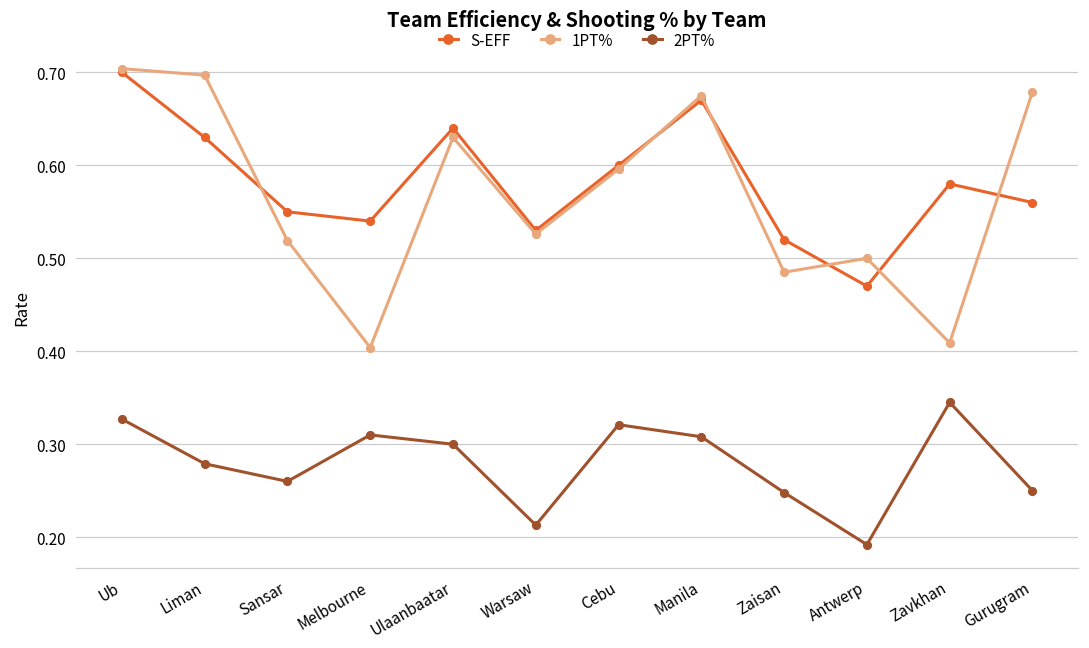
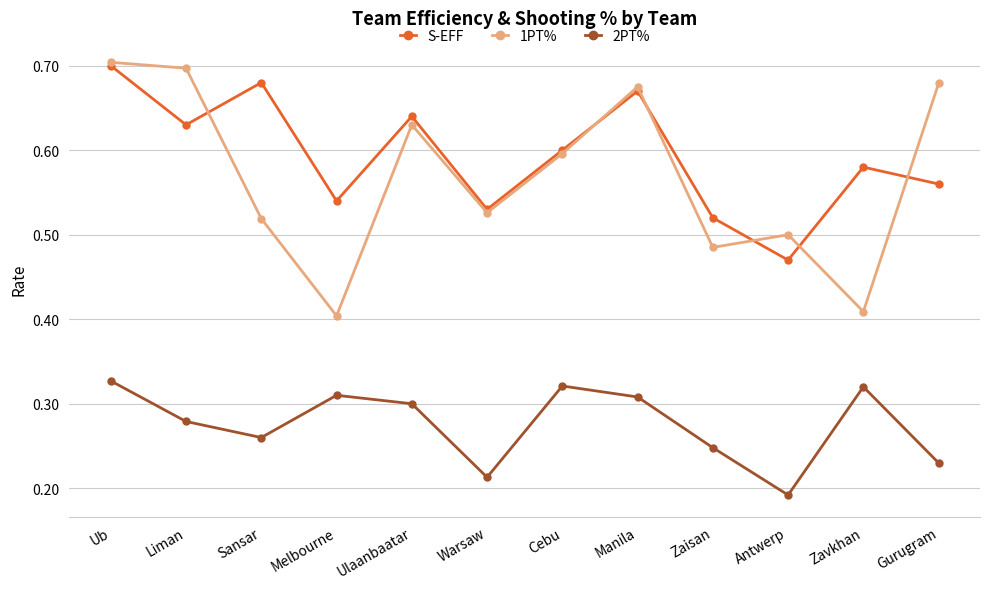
S-EFF, Sansar: 0.55 -> 0.68
2PT%, Zavkhan: 0.35 -> 0.32
2PT%, Gurugram: 0.25 -> 0.23
